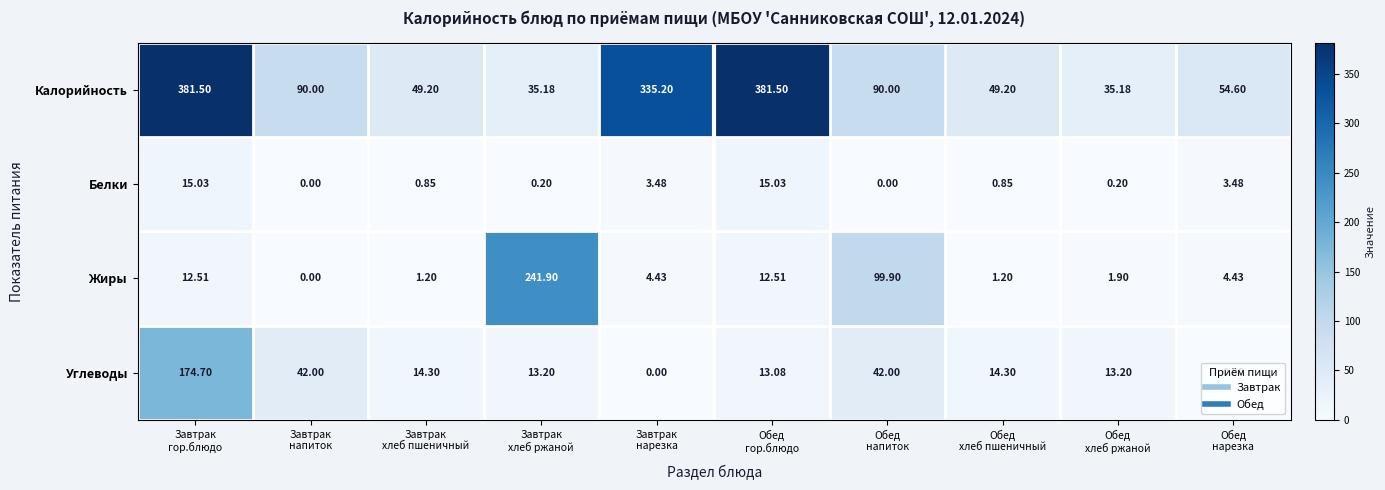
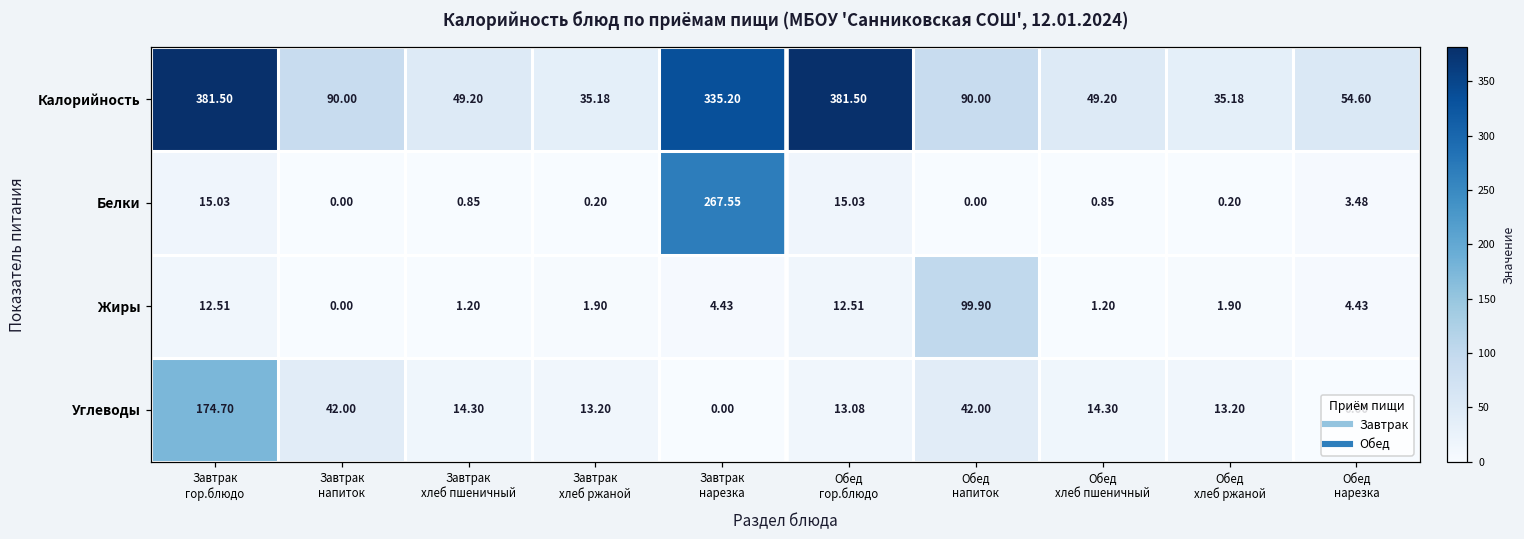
Белки, Завтрак нарезка: 3.48 -> 267.55
Жиры, Завтрак хлеб ржаной: 241.90 -> 1.90
